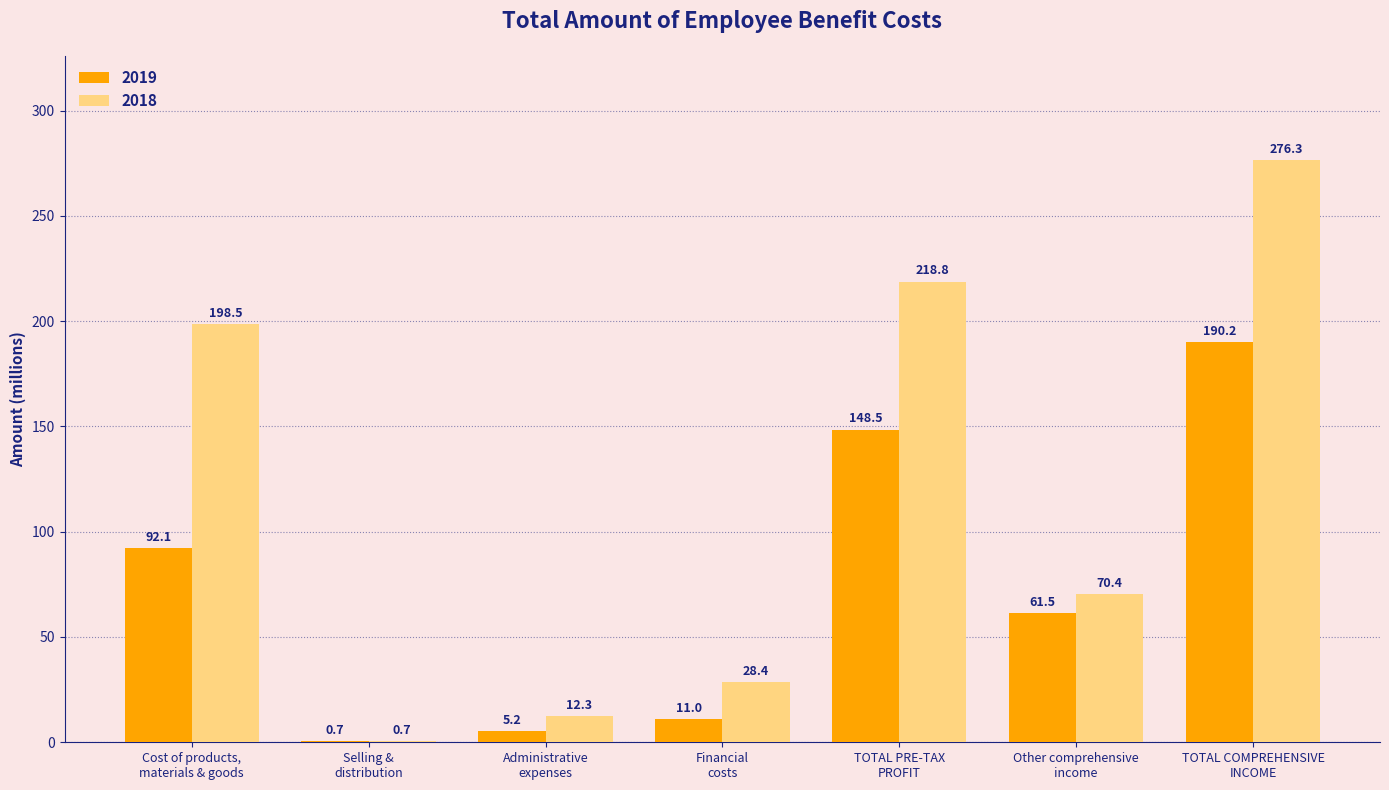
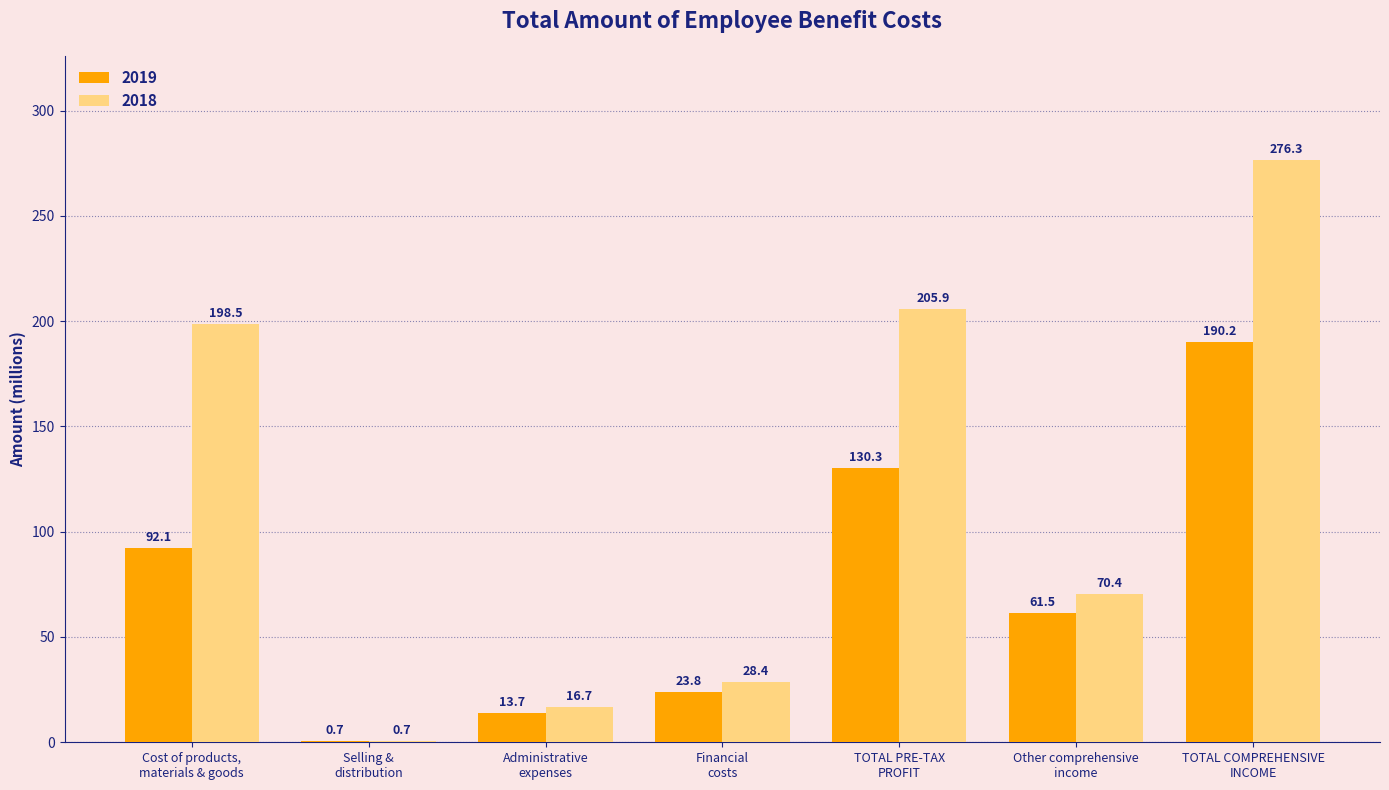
2019, Administrative expenses: 5.2 -> 13.7
2018, Administrative expenses: 12.3 -> 16.7
2019, Financial costs: 11.0 -> 23.8
2019, TOTAL PRE-TAX PROFIT: 148.5 -> 130.3
2018, TOTAL PRE-TAX PROFIT: 218.8 -> 205.9
